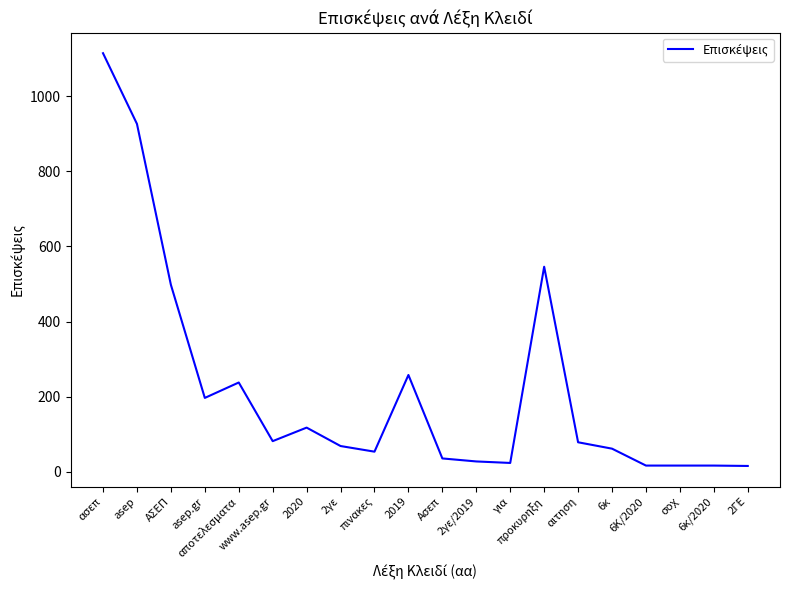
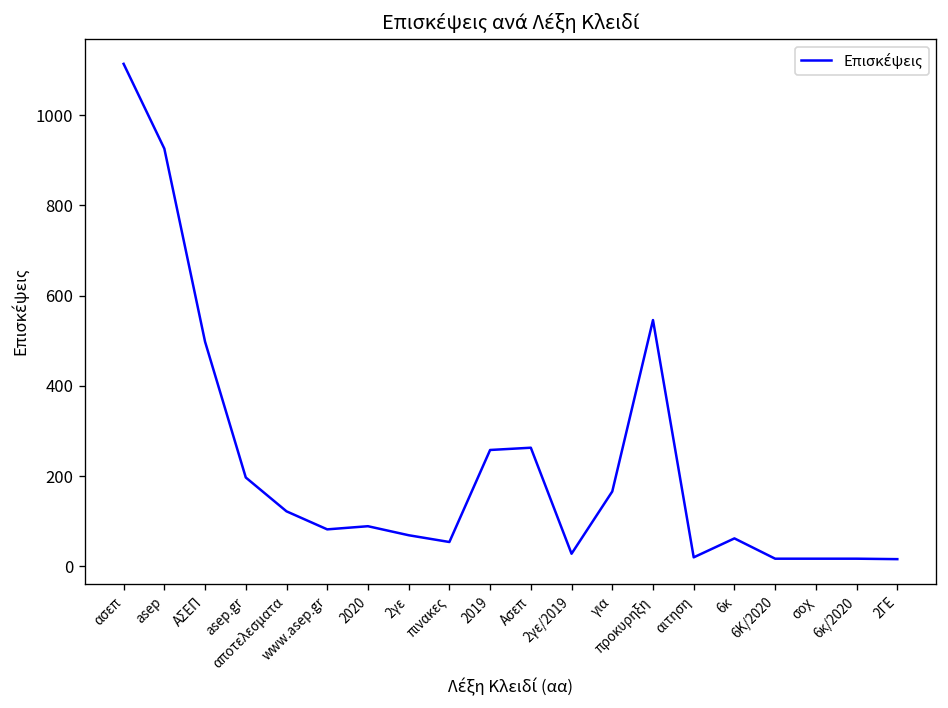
αποτελεσματα: 240 -> 120
2020: 120 -> 90
Ασεπ: 40 -> 260
για: 20 -> 170
αιτηση: 80 -> 20
